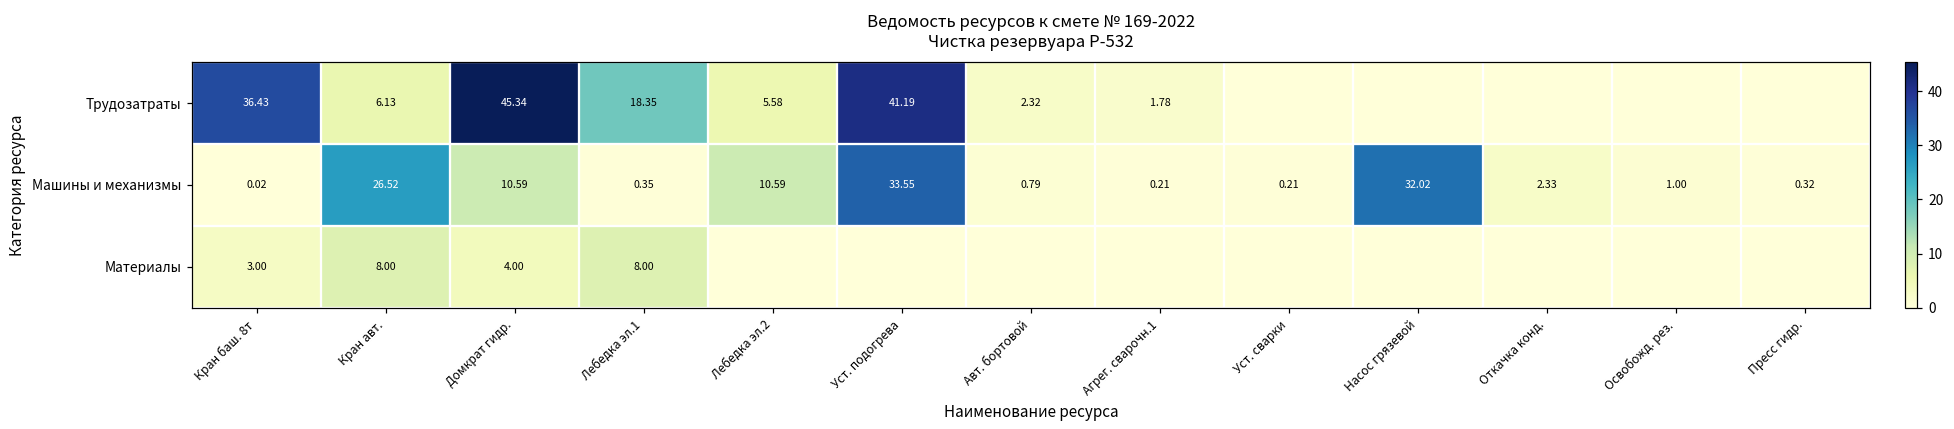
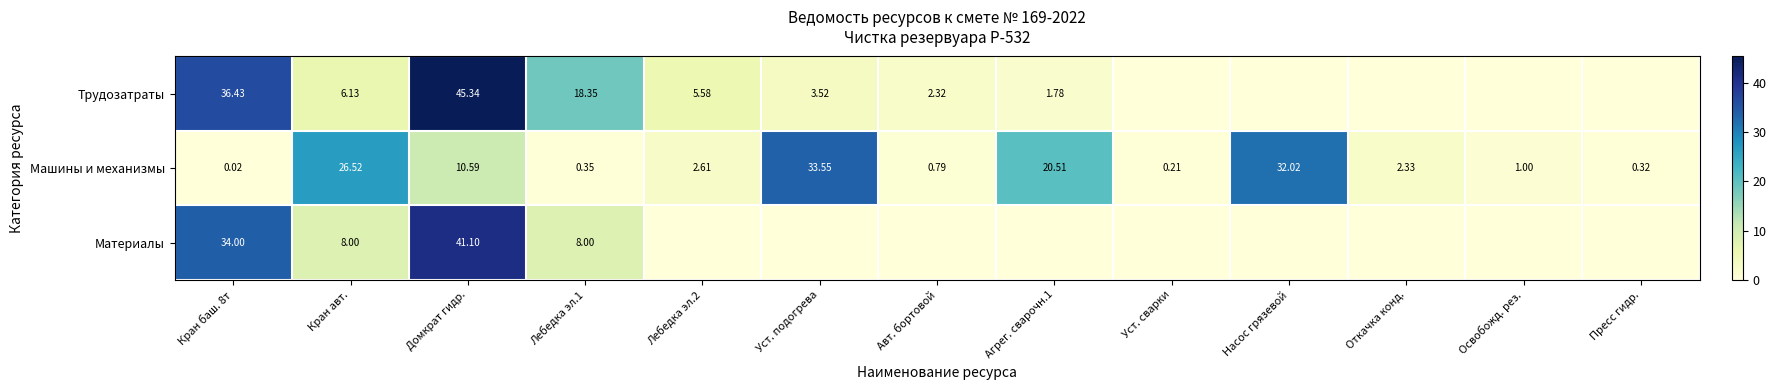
Трудозатраты, Уст. подогрева: 41.19 -> 3.52
Машины и механизмы, Лебедка эл.2: 10.59 -> 2.61
Машины и механизмы, Агрег. сварочн.1: 0.21 -> 20.51
Материалы, Кран баш. 8т: 3.00 -> 34.00
Материалы, Домкрат гидр.: 4.00 -> 41.10
